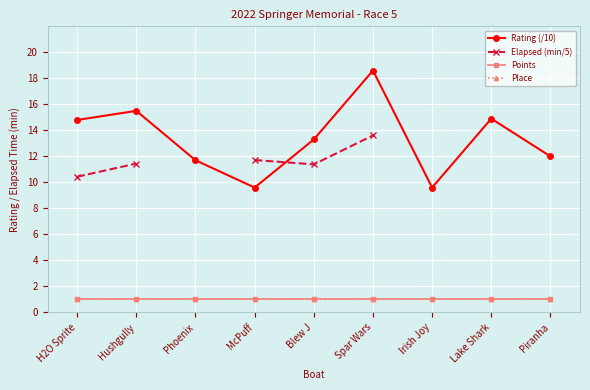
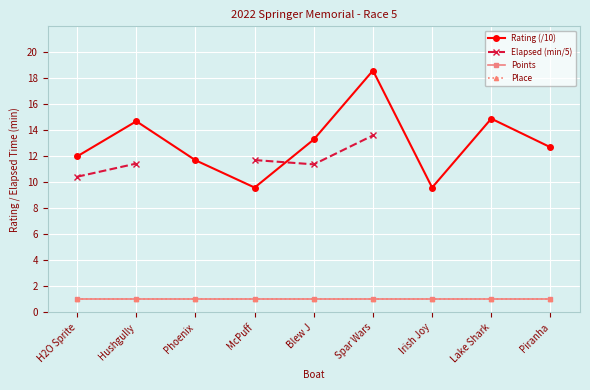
Rating (/10), H2O Sprite: 14.8 -> 12.0
Rating (/10), Hushgully: 15.5 -> 14.7
Rating (/10), Piranha: 12.0 -> 12.7
